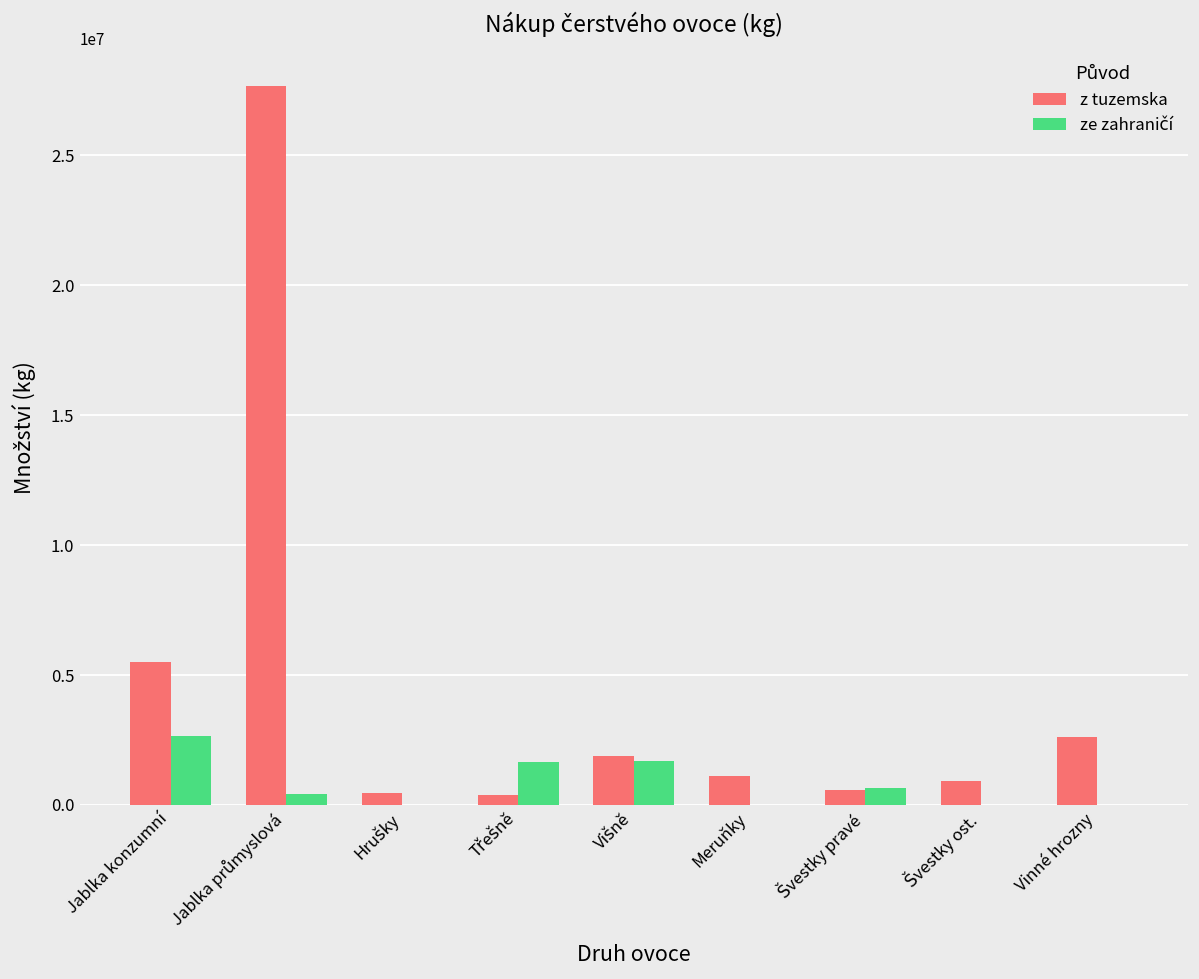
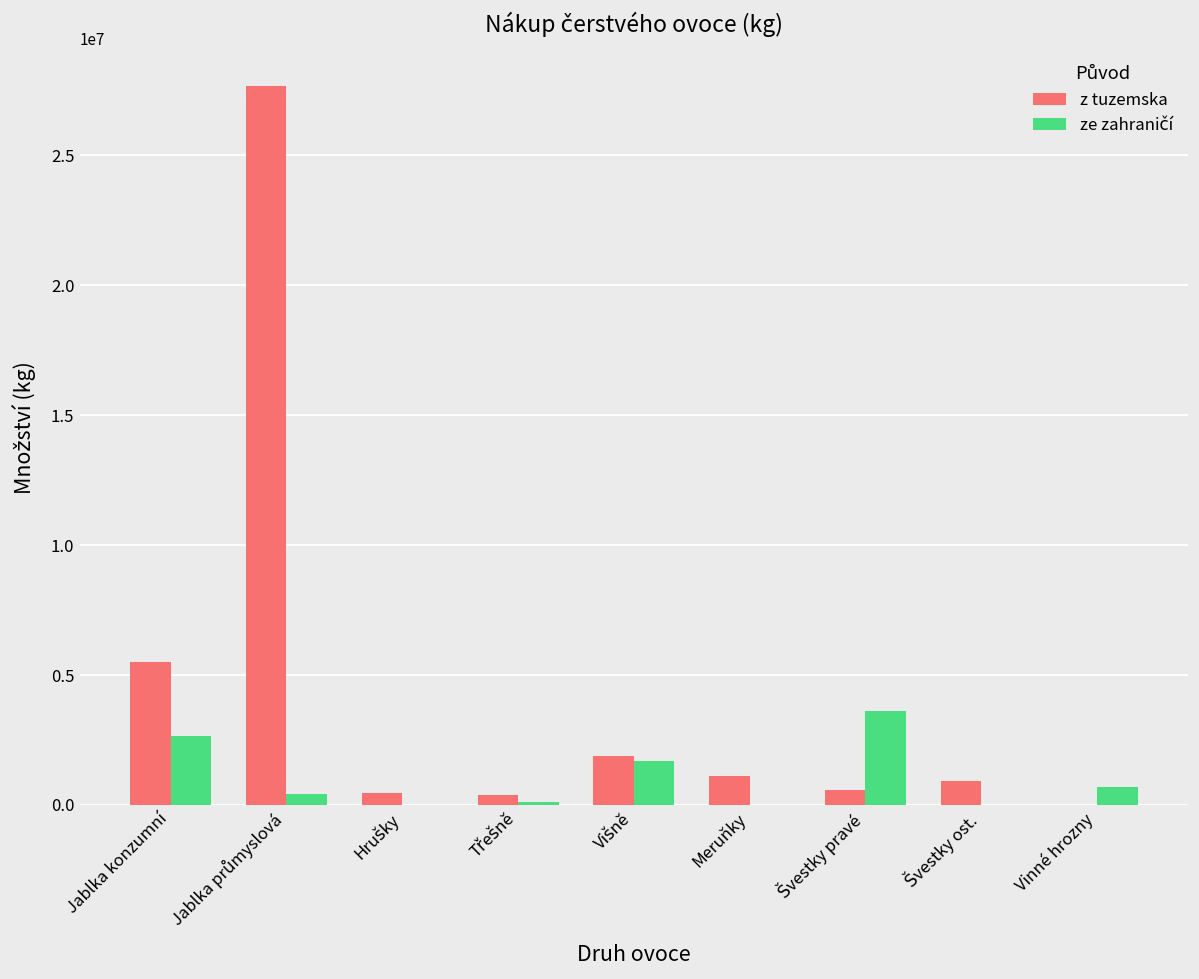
ze zahraničí, Třešně: 1700000 -> 100000
ze zahraničí, Švestky pravé: 600000 -> 3600000
z tuzemska, Vinné hrozny: 2600000 -> 0
ze zahraničí, Vinné hrozny: 0 -> 700000
